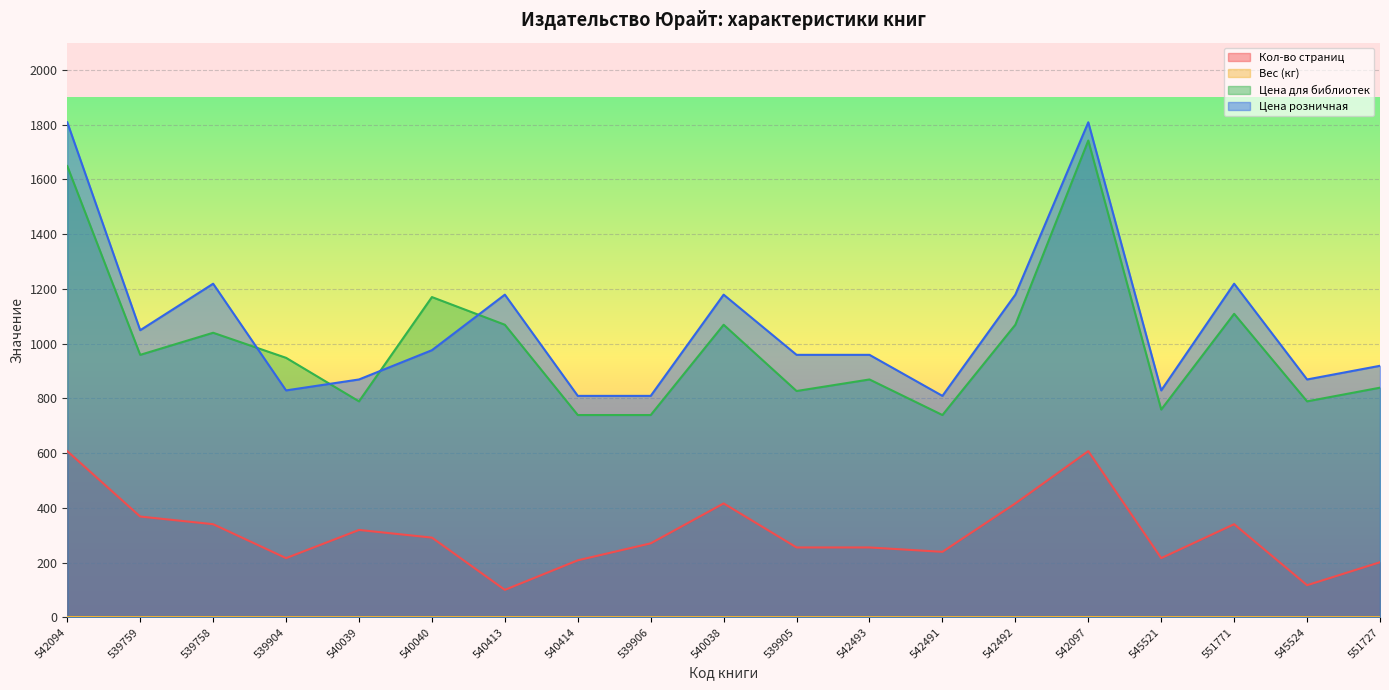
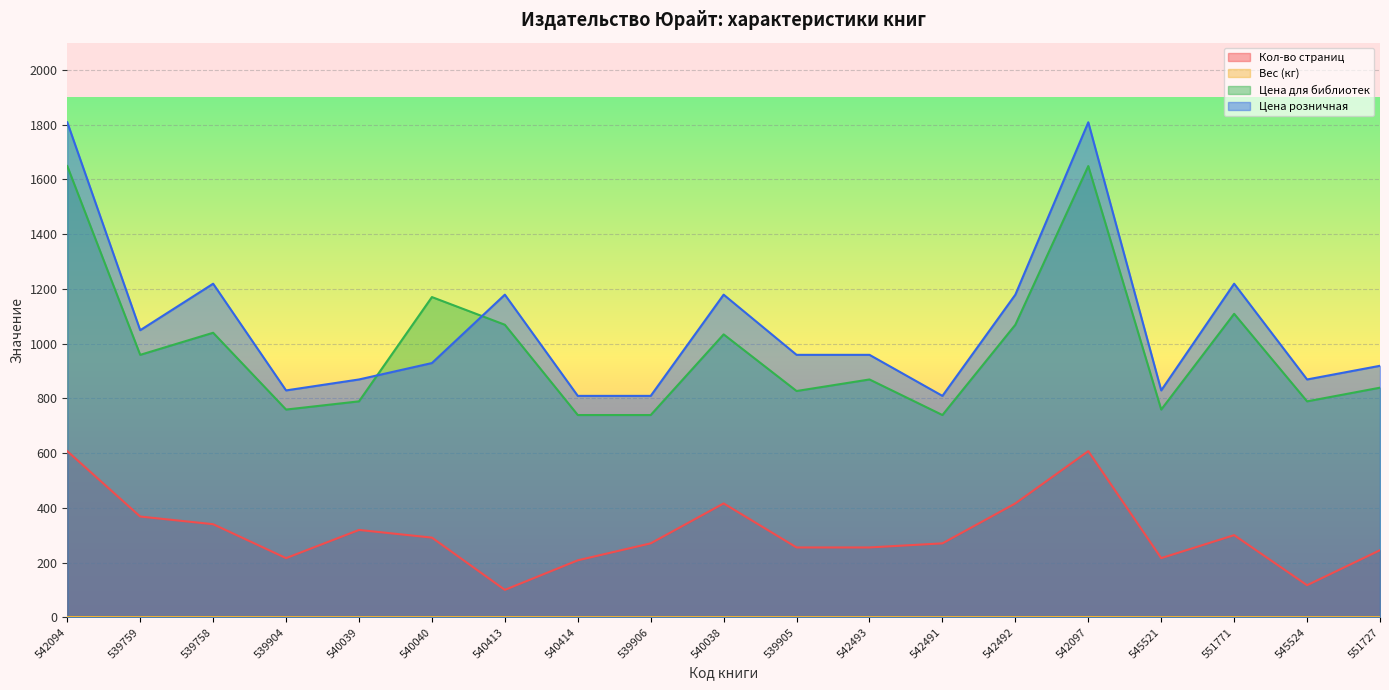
Цена для библиотек, 539904: 950 -> 760
Цена розничная, 540040: 980 -> 930
Цена для библиотек, 540038: 1070 -> 1030
Кол-во страниц, 542491: 240 -> 270
Цена для библиотек, 542097: 1740 -> 1650
Кол-во страниц, 551771: 340 -> 300
Кол-во страниц, 551727: 200 -> 250
